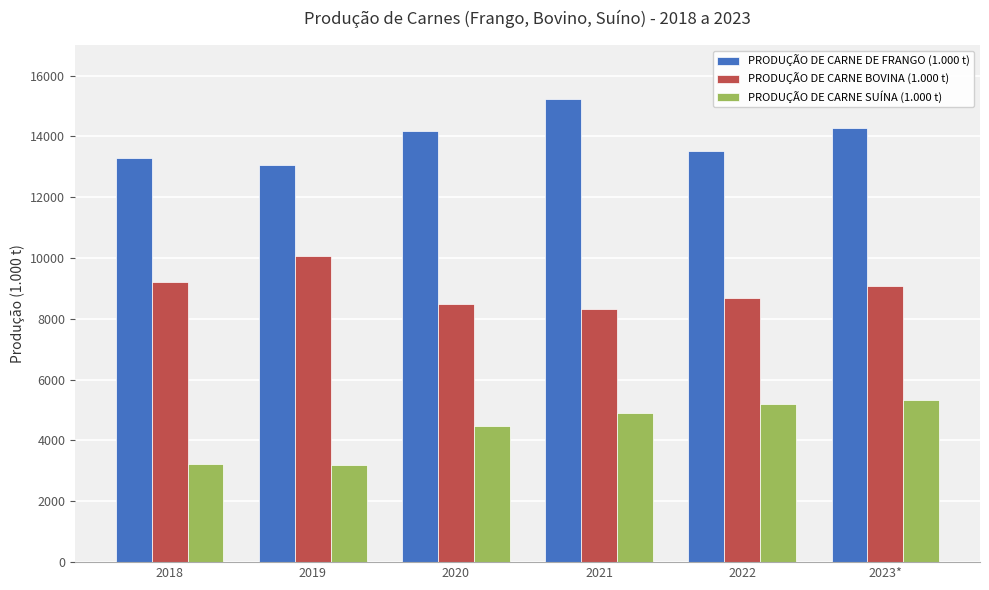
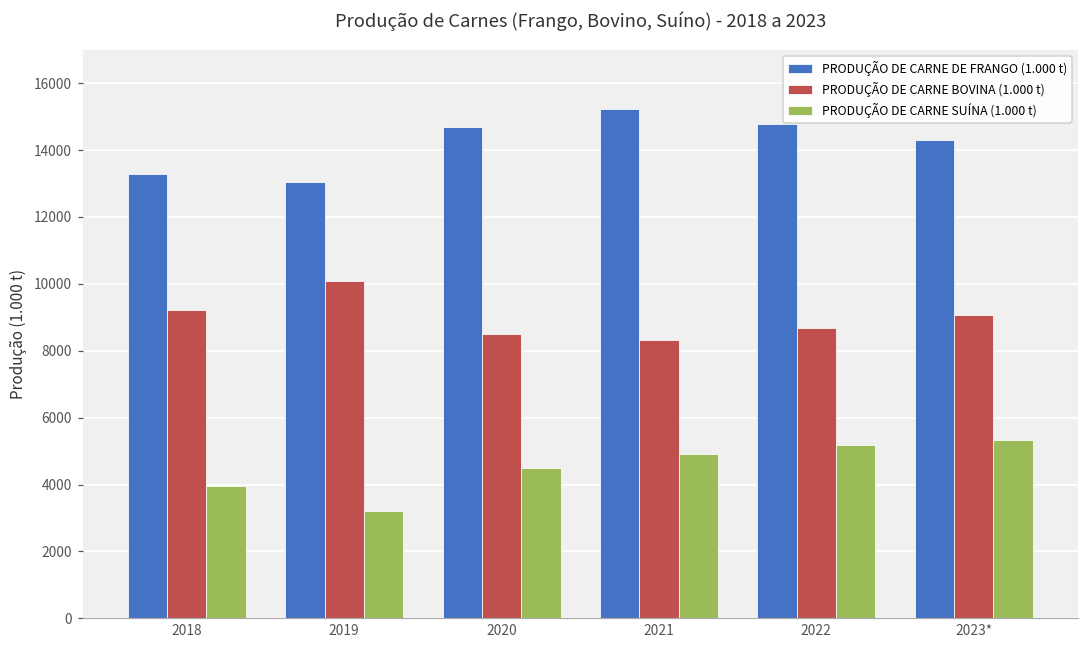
PRODUÇÃO DE CARNE SUÍNA (1.000 t), 2018: 3200 -> 4000
PRODUÇÃO DE CARNE DE FRANGO (1.000 t), 2020: 14200 -> 14700
PRODUÇÃO DE CARNE DE FRANGO (1.000 t), 2022: 13500 -> 14800
